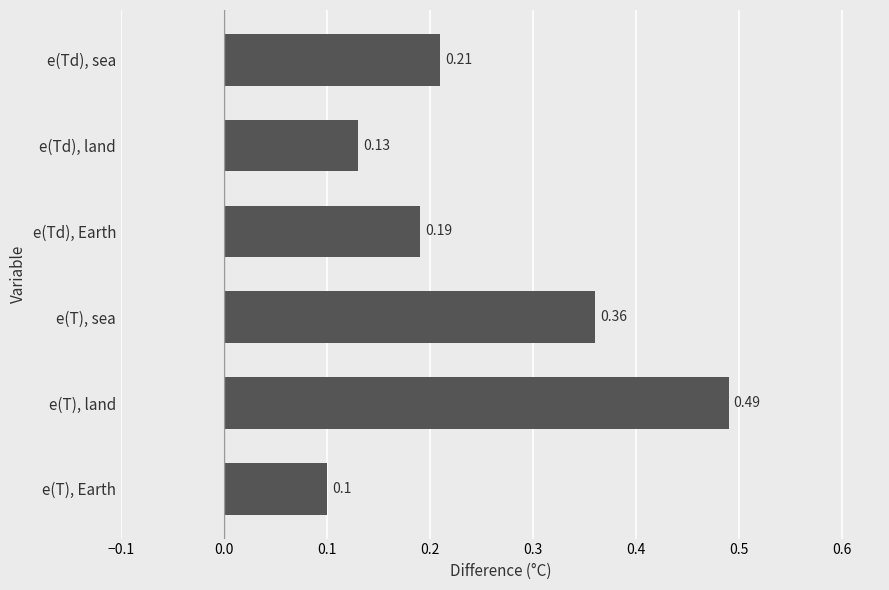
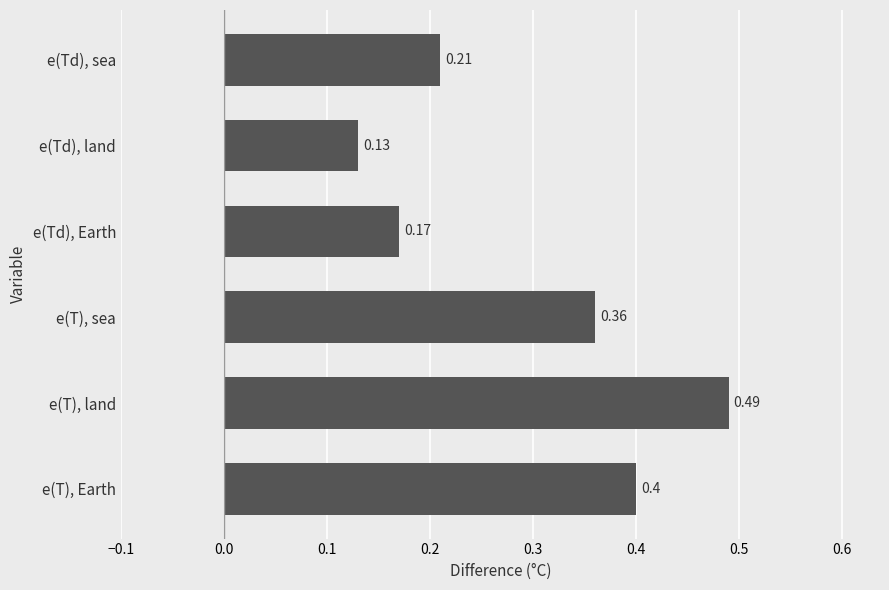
e(Td), Earth: 0.19 -> 0.17
e(T), Earth: 0.1 -> 0.4
